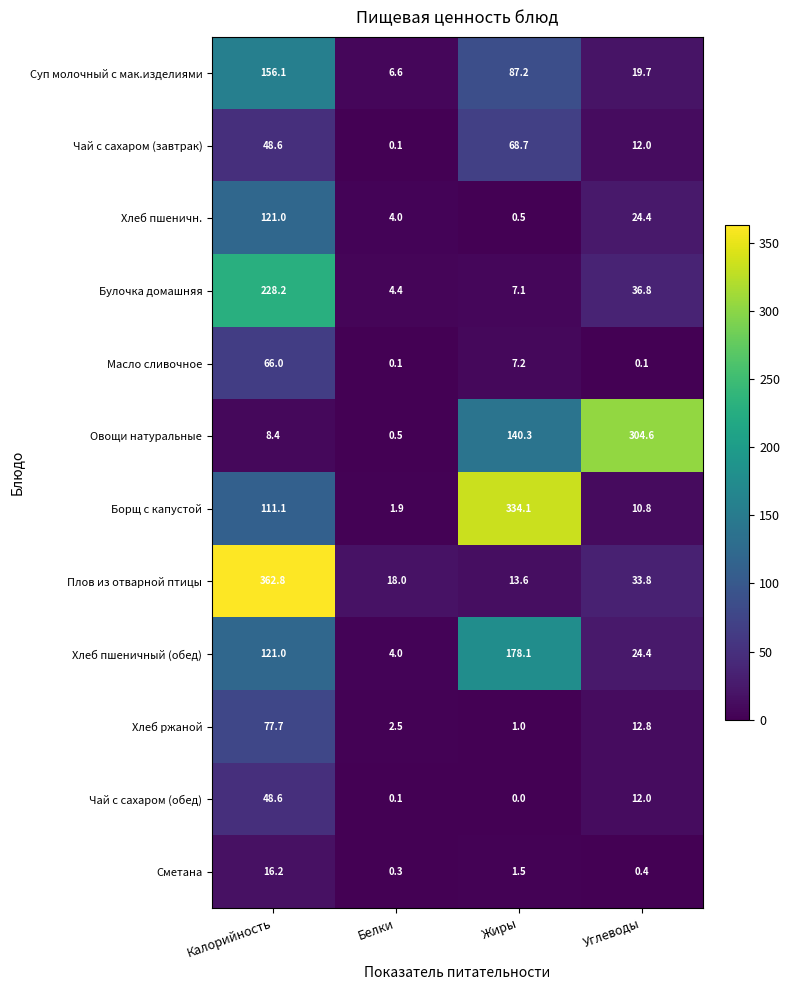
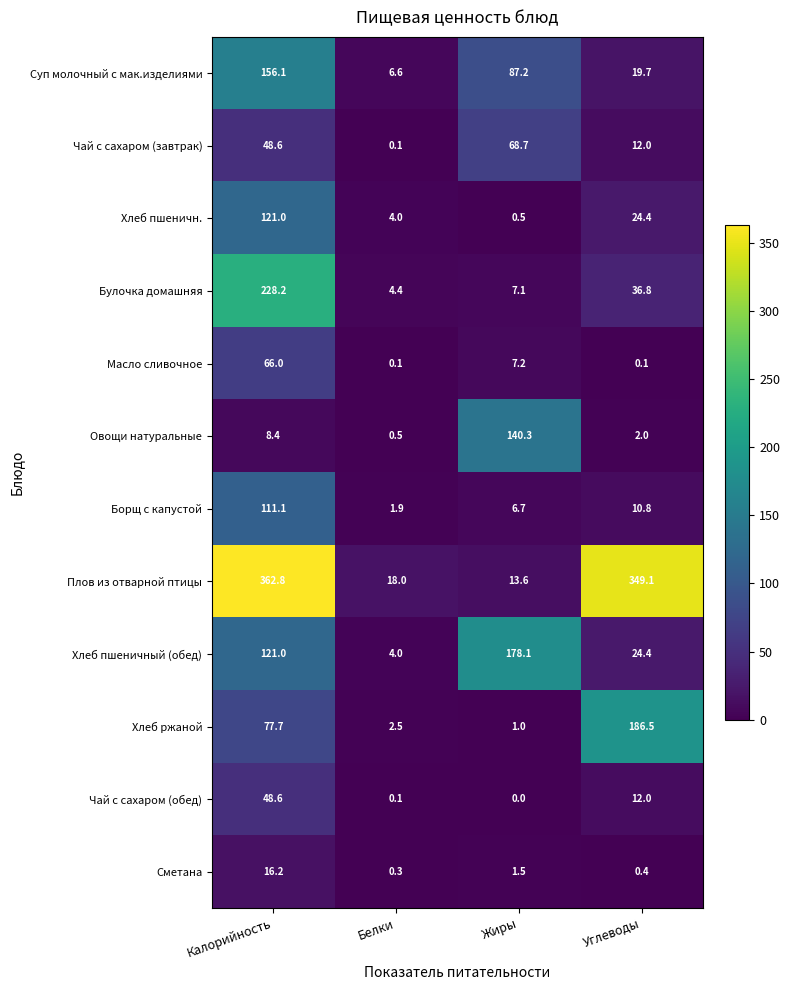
Овощи натуральные, Углеводы: 304.6 -> 2.0
Борщ с капустой, Жиры: 334.1 -> 6.7
Плов из отварной птицы, Углеводы: 33.8 -> 349.1
Хлеб ржаной, Углеводы: 12.8 -> 186.5
